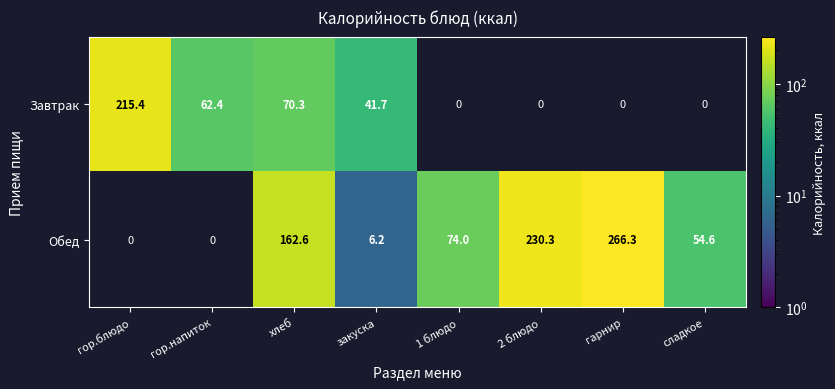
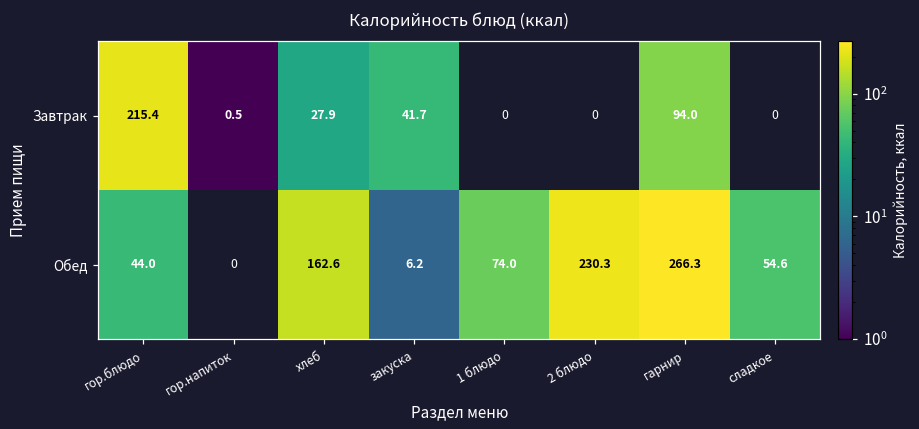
Завтрак, гор.напиток: 62.4 -> 0.5
Завтрак, хлеб: 70.3 -> 27.9
Завтрак, гарнир: 0 -> 94.0
Обед, гор.блюдо: 0 -> 44.0
